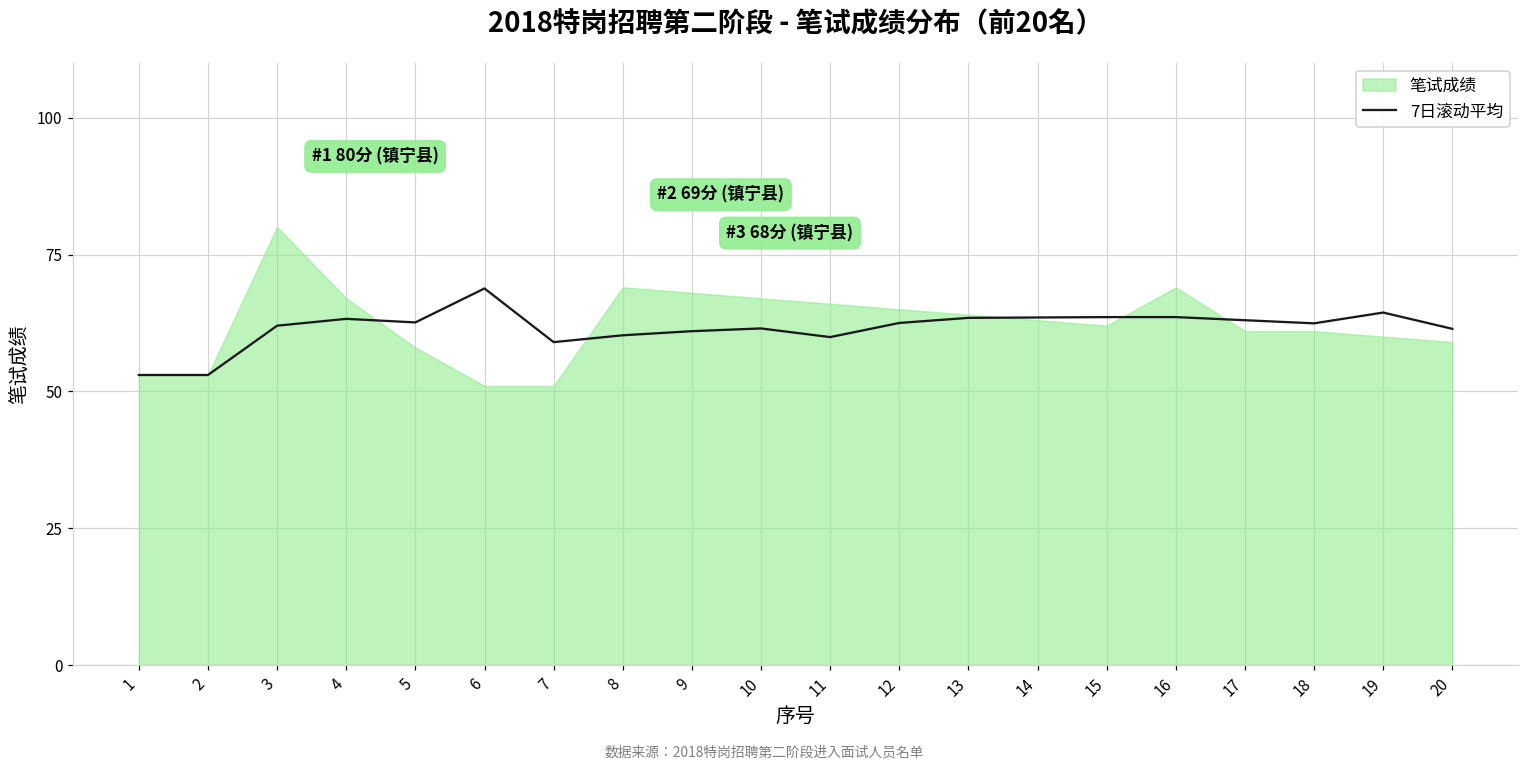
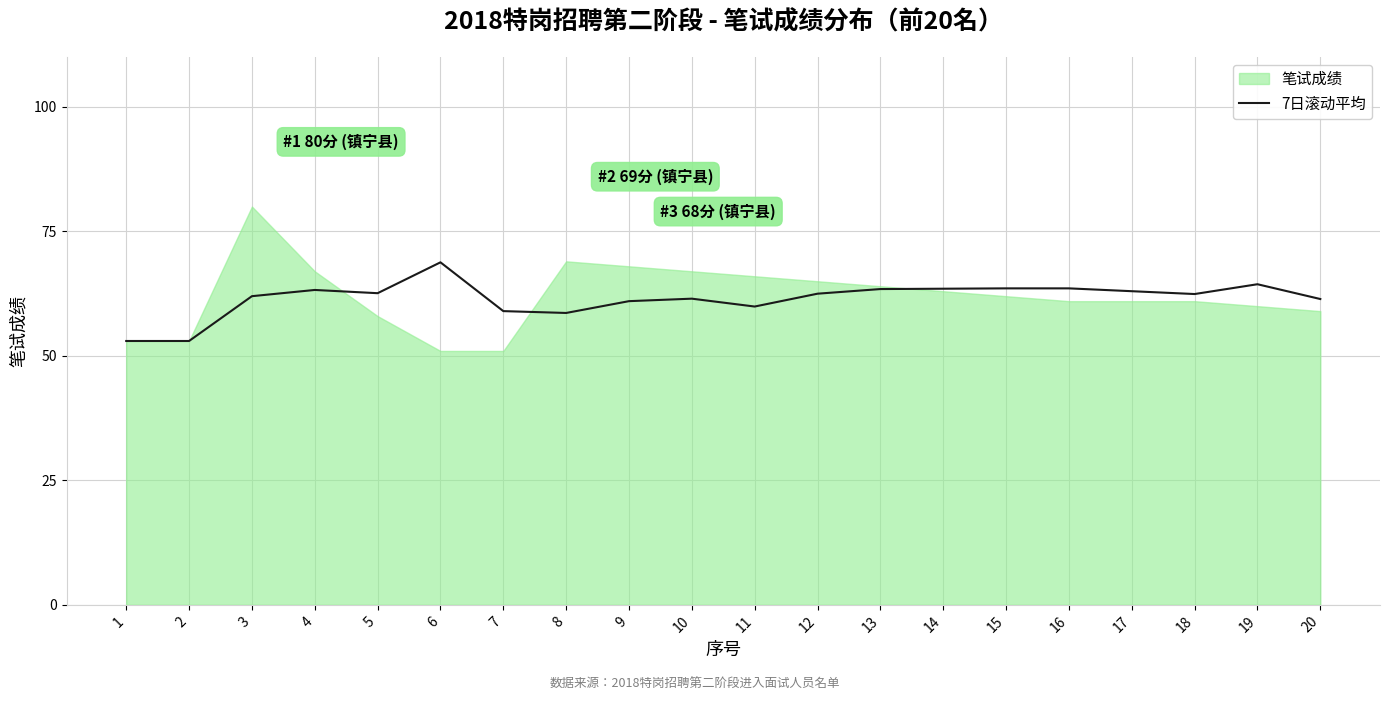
7日滚动平均, 8: 60 -> 59
笔试成绩, 16: 69 -> 61
